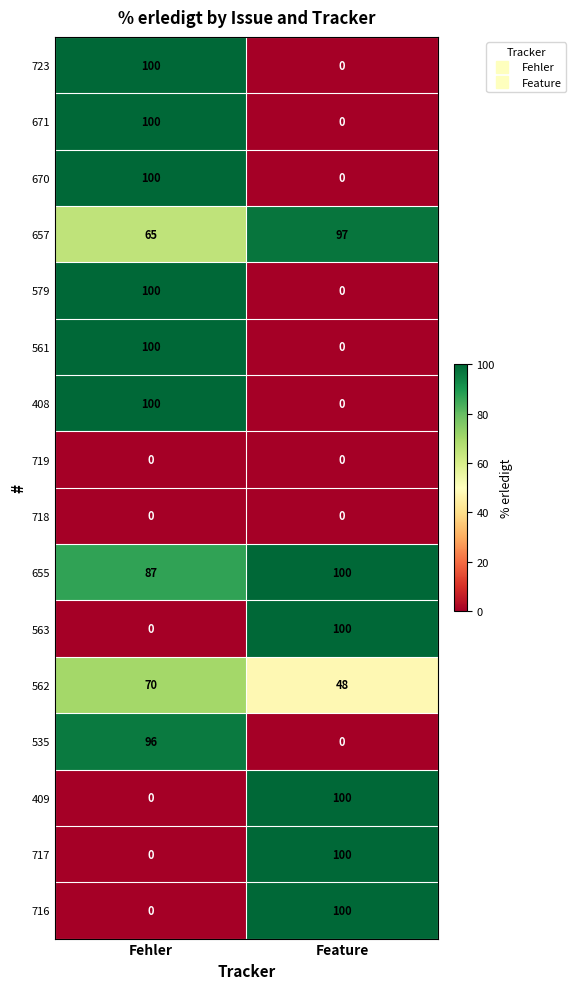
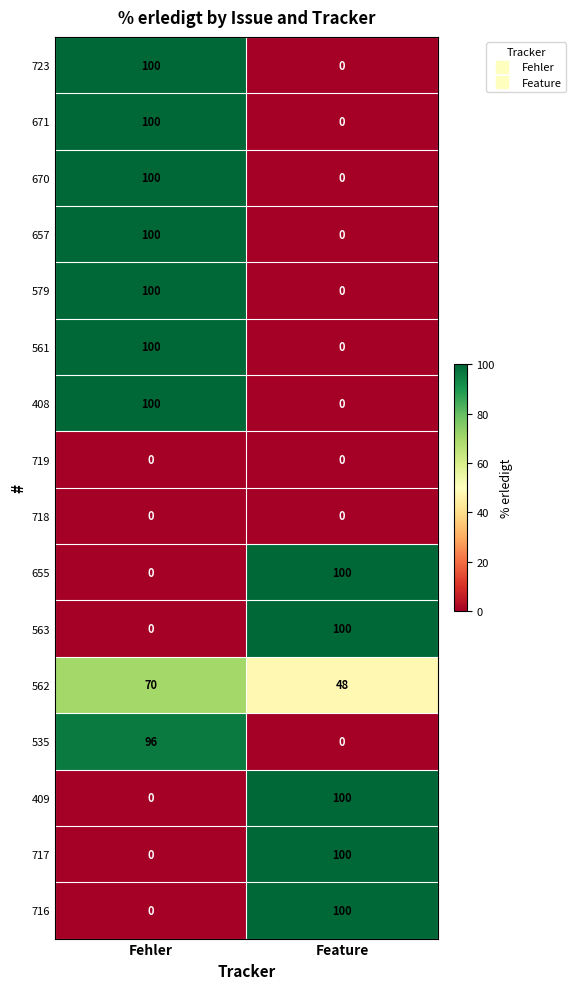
657, Fehler: 65 -> 100
657, Feature: 97 -> 0
655, Fehler: 87 -> 0
